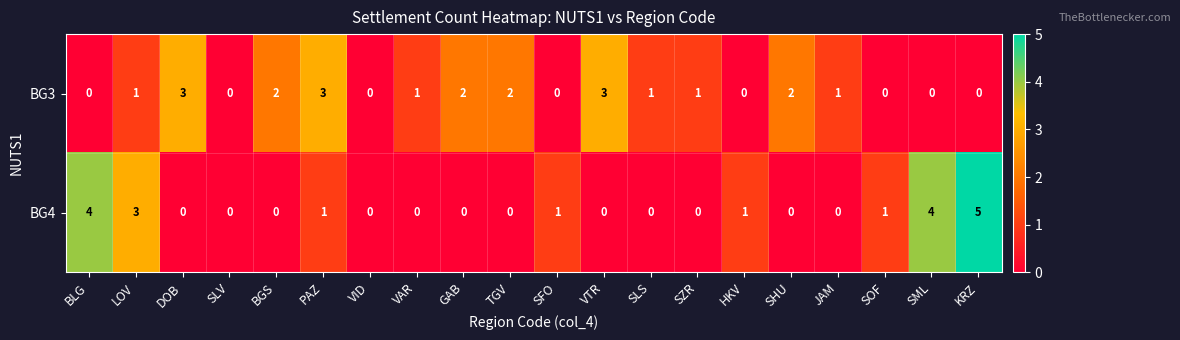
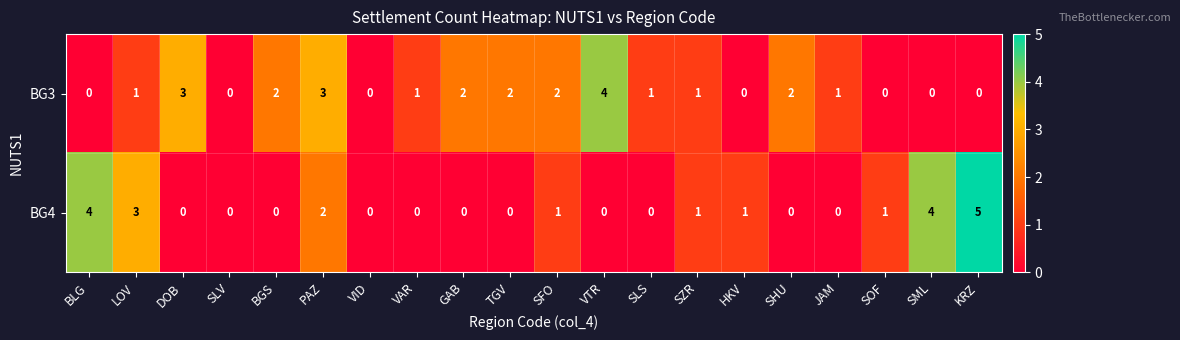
BG3, SFO: 0 -> 2
BG3, VTR: 3 -> 4
BG4, PAZ: 1 -> 2
BG4, SZR: 0 -> 1
